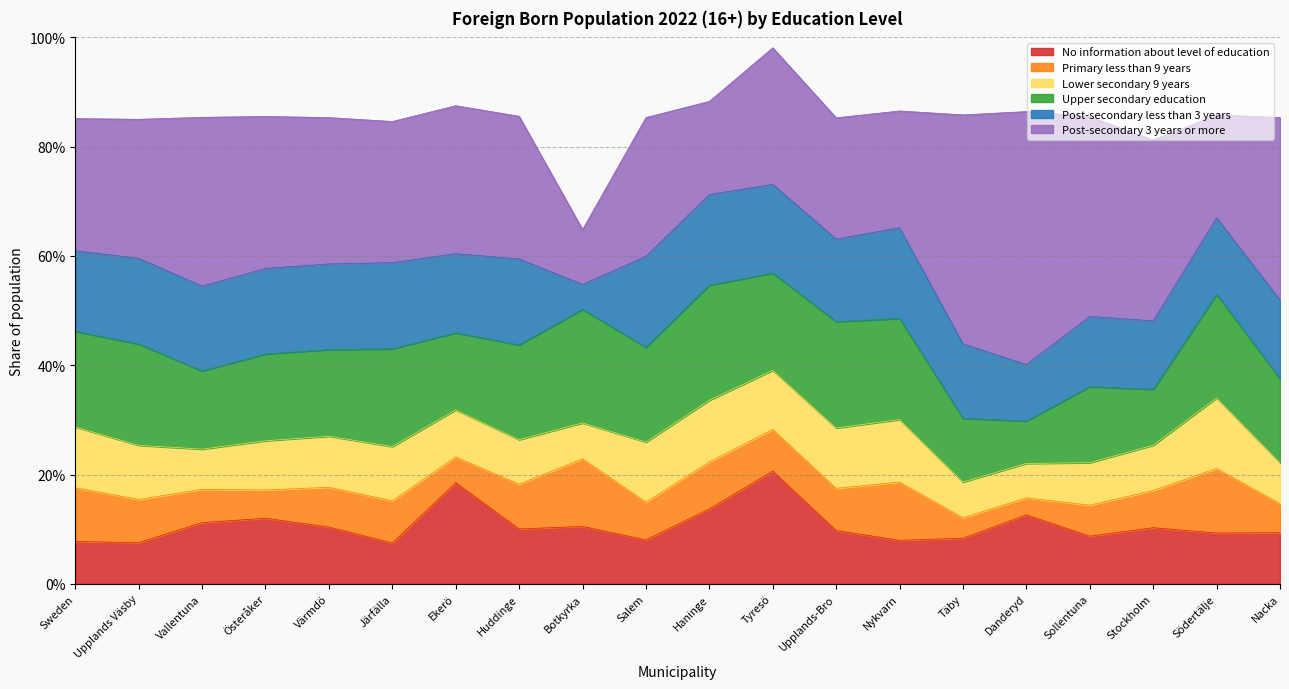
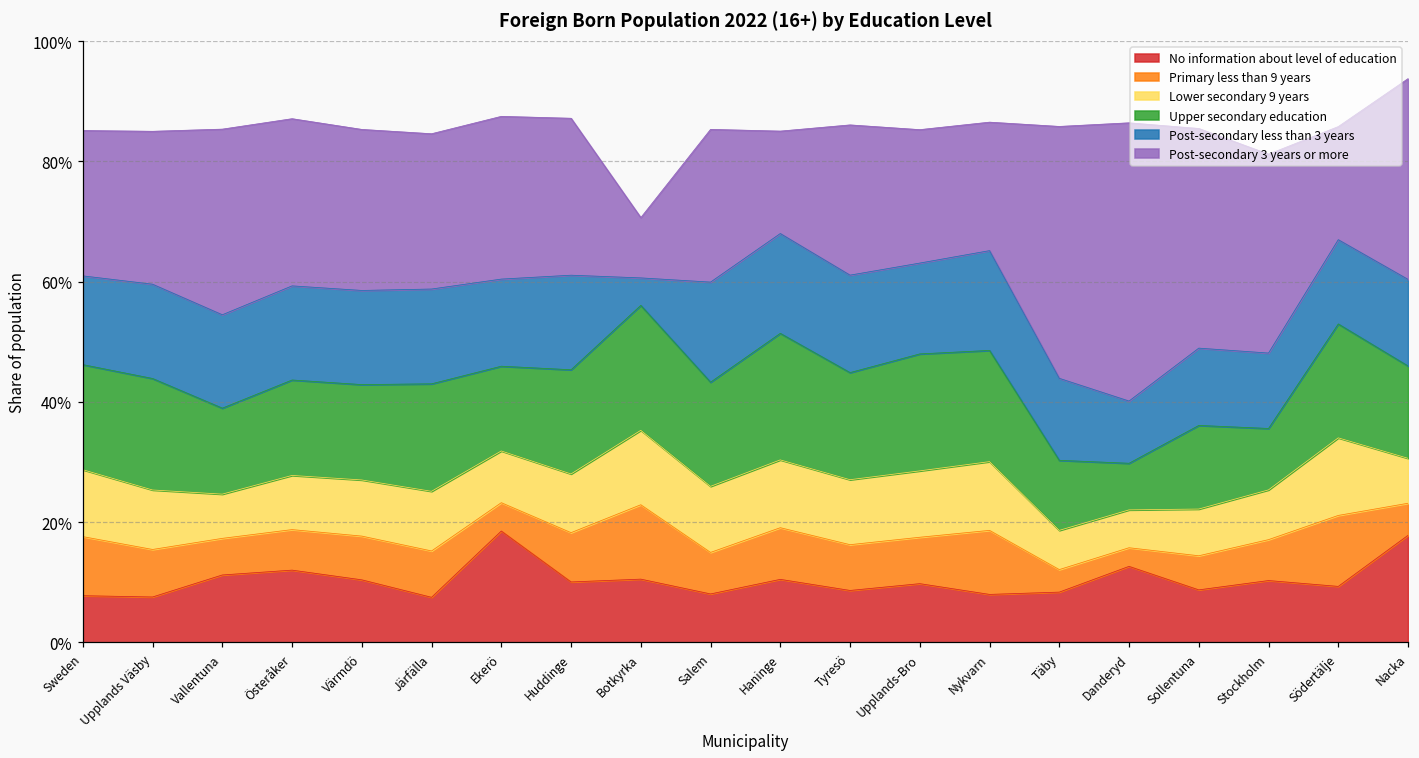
Primary less than 9 years, Österåker: 5% -> 7%
Lower secondary 9 years, Huddinge: 8% -> 10%
Lower secondary 9 years, Botkyrka: 7% -> 12%
No information about level of education, Haninge: 14% -> 10%
No information about level of education, Tyresö: 21% -> 9%
No information about level of education, Nacka: 9% -> 18%
